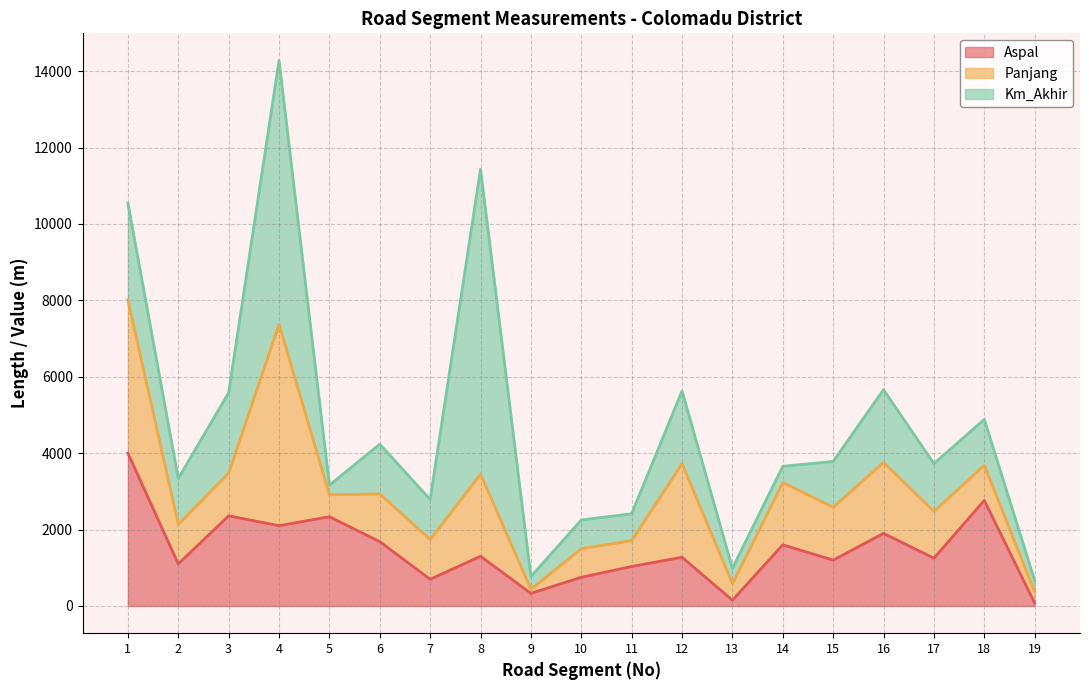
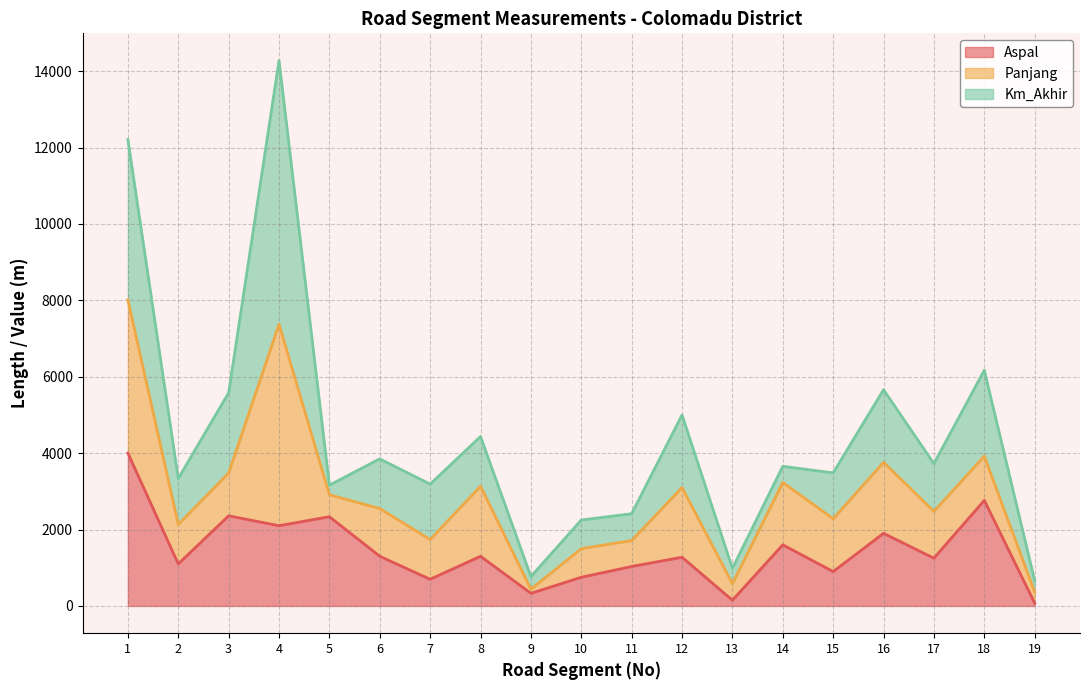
Km_Akhir, 1: 2500 -> 4200
Aspal, 6: 1700 -> 1300
Km_Akhir, 7: 1100 -> 1500
Panjang, 8: 2200 -> 1800
Km_Akhir, 8: 8000 -> 1300
Panjang, 12: 2500 -> 1800
Aspal, 15: 1200 -> 900
Panjang, 18: 900 -> 1200
Km_Akhir, 18: 1200 -> 2200
